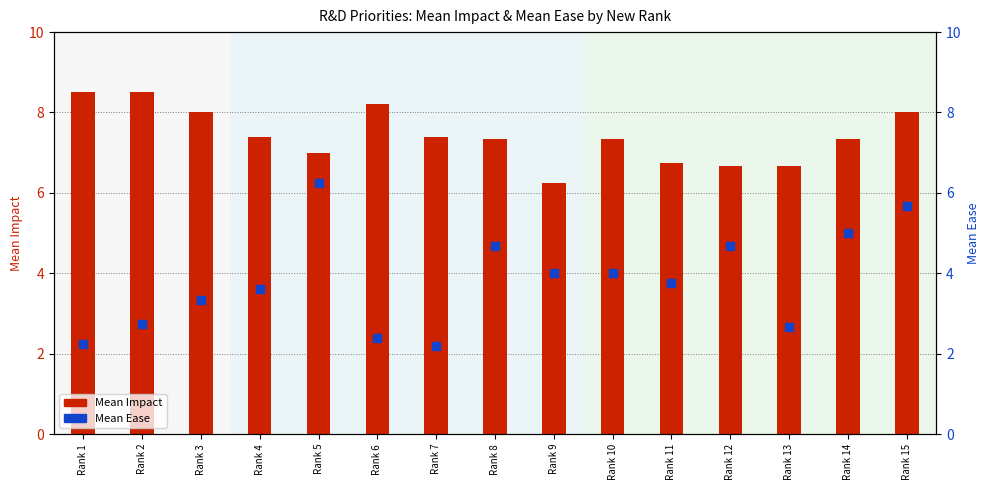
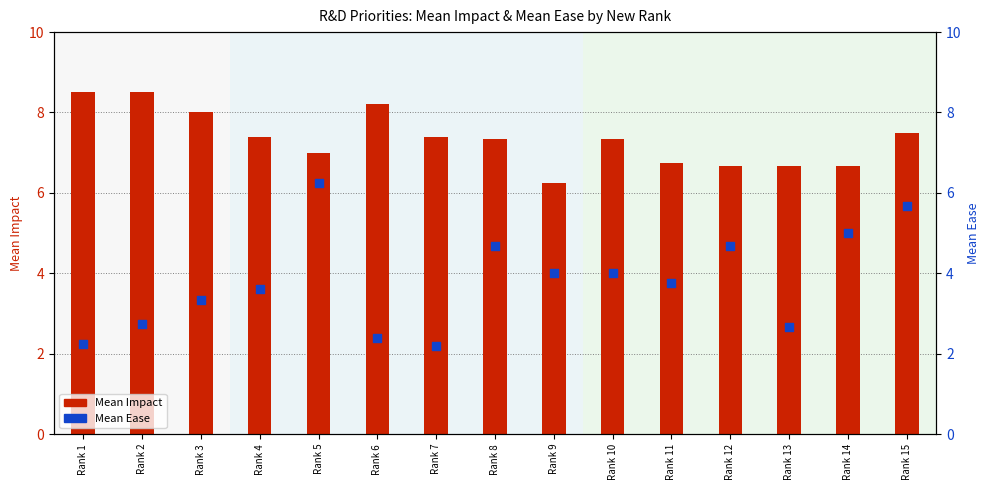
Mean Impact, Rank 14: 7.3 -> 6.7
Mean Impact, Rank 15: 8.0 -> 7.5
